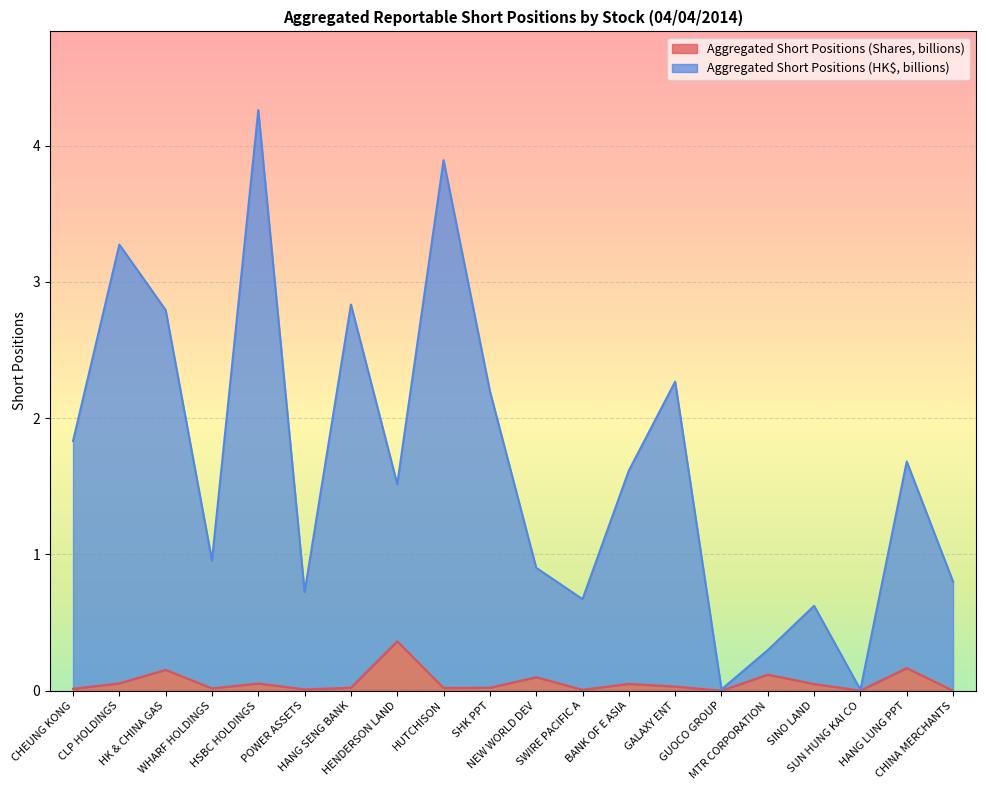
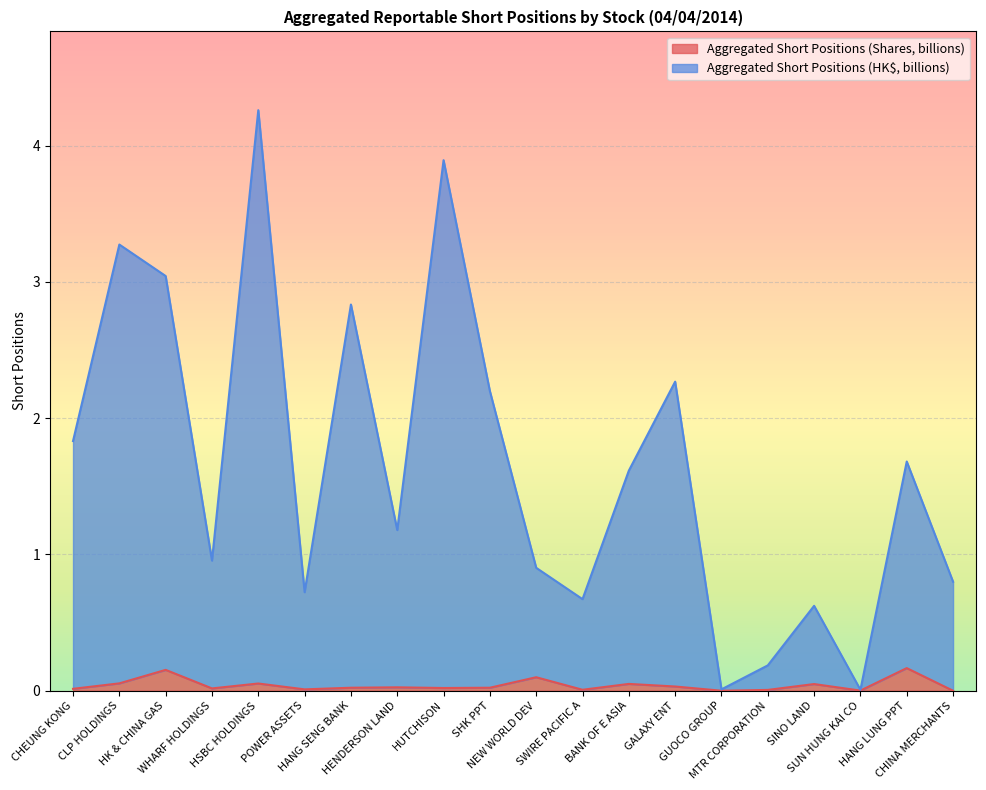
Aggregated Short Positions (HK$, billions), HK & CHINA GAS: 2.64 -> 2.89
Aggregated Short Positions (Shares, billions), HENDERSON LAND: 0.36 -> 0.03
Aggregated Short Positions (Shares, billions), MTR CORPORATION: 0.12 -> 0.01
